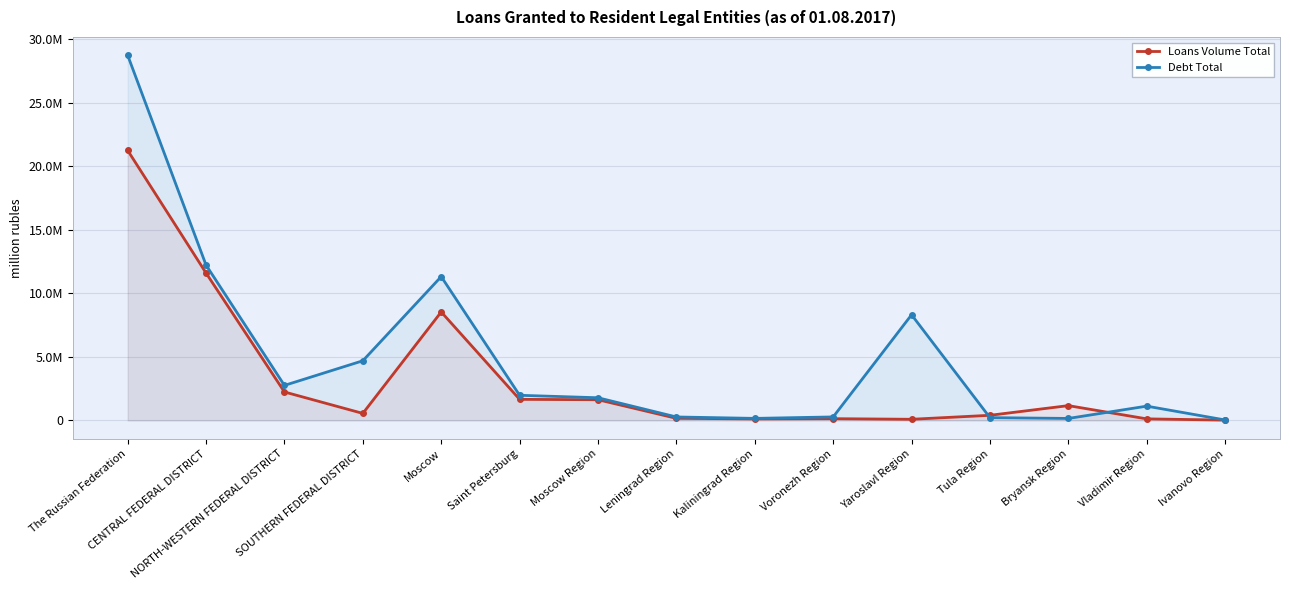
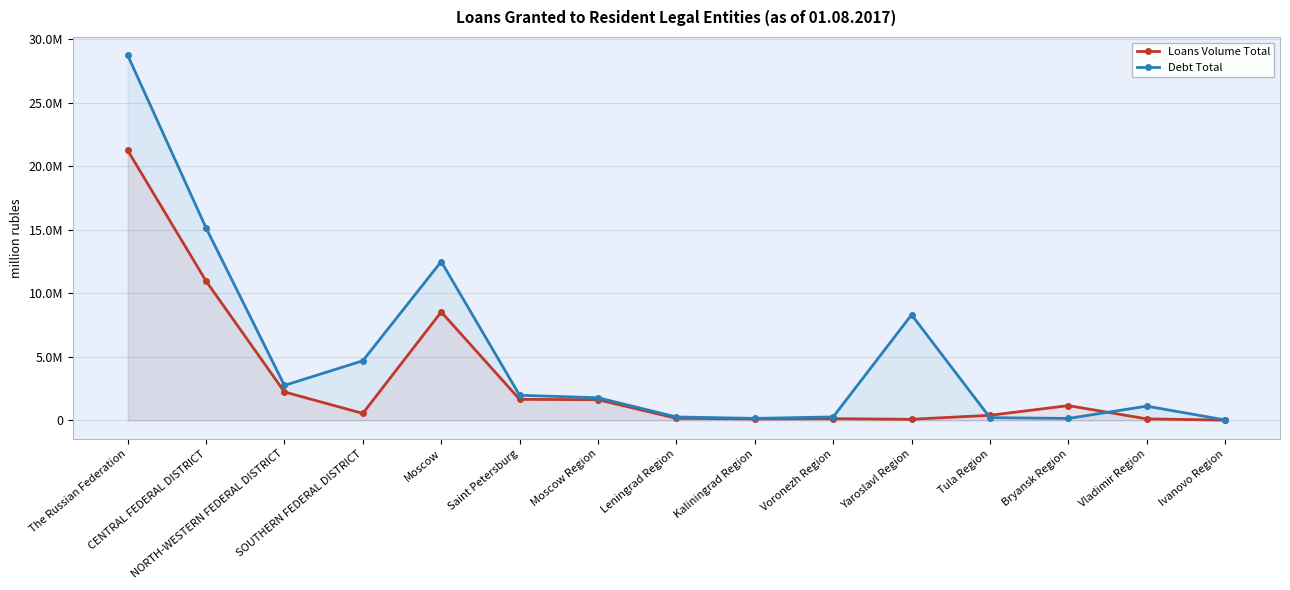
Loans Volume Total, CENTRAL FEDERAL DISTRICT: 11600000 -> 11000000
Debt Total, CENTRAL FEDERAL DISTRICT: 12200000 -> 15200000
Debt Total, Moscow: 11300000 -> 12500000
